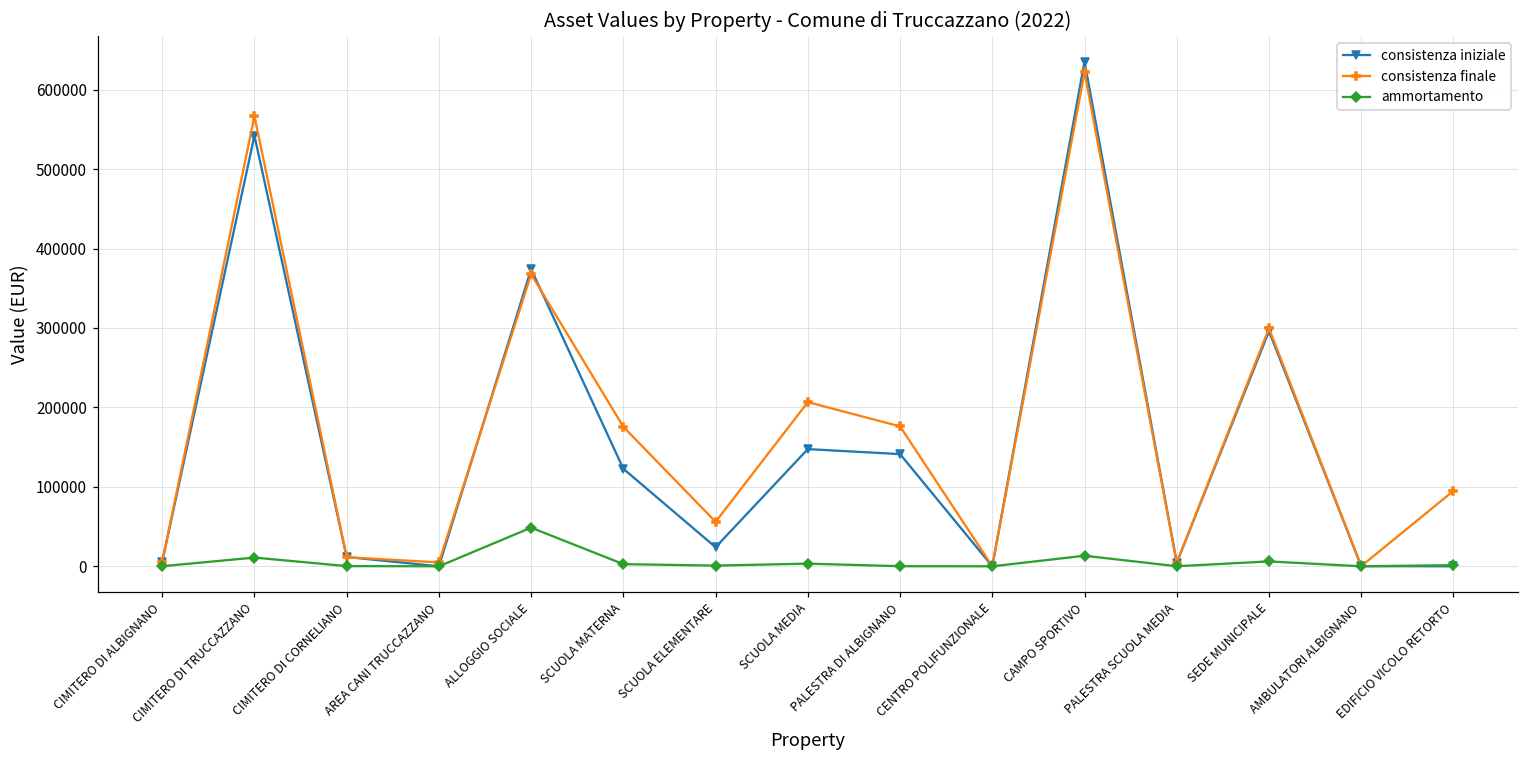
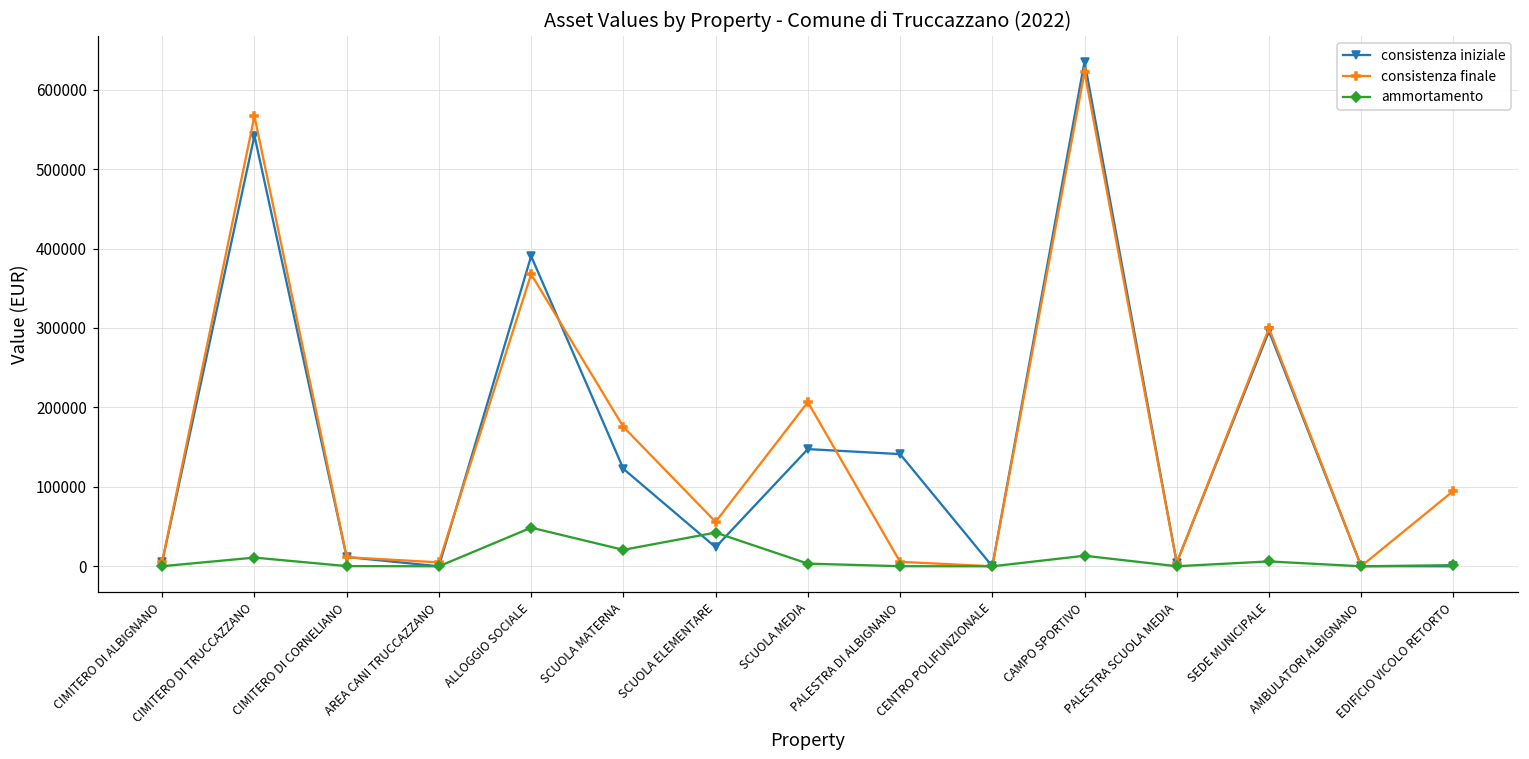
consistenza iniziale, ALLOGGIO SOCIALE: 370000 -> 390000
ammortamento, SCUOLA MATERNA: 0 -> 20000
ammortamento, SCUOLA ELEMENTARE: 0 -> 40000
consistenza finale, PALESTRA DI ALBIGNANO: 180000 -> 10000
